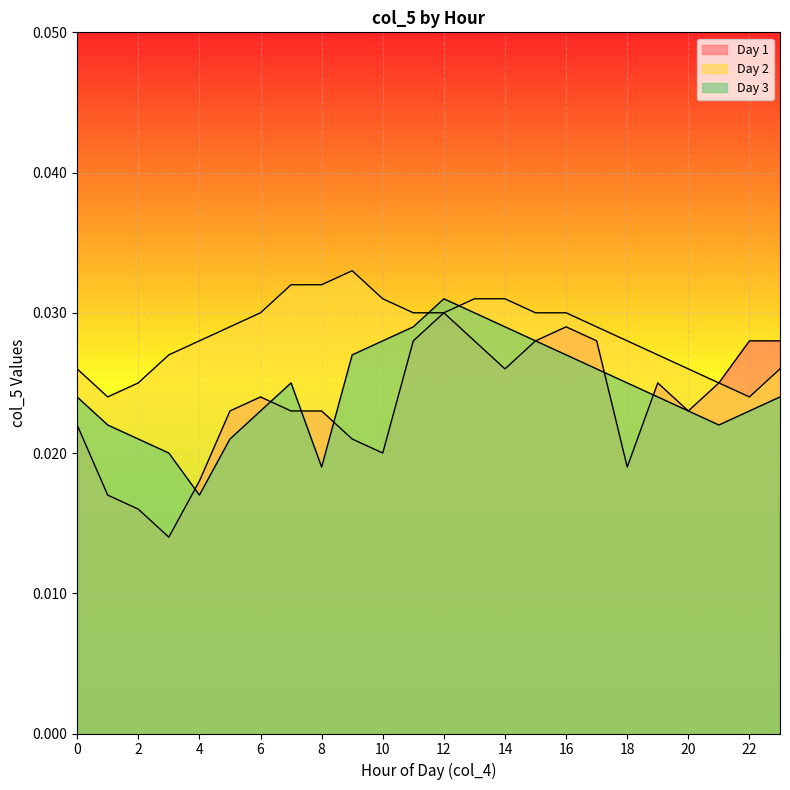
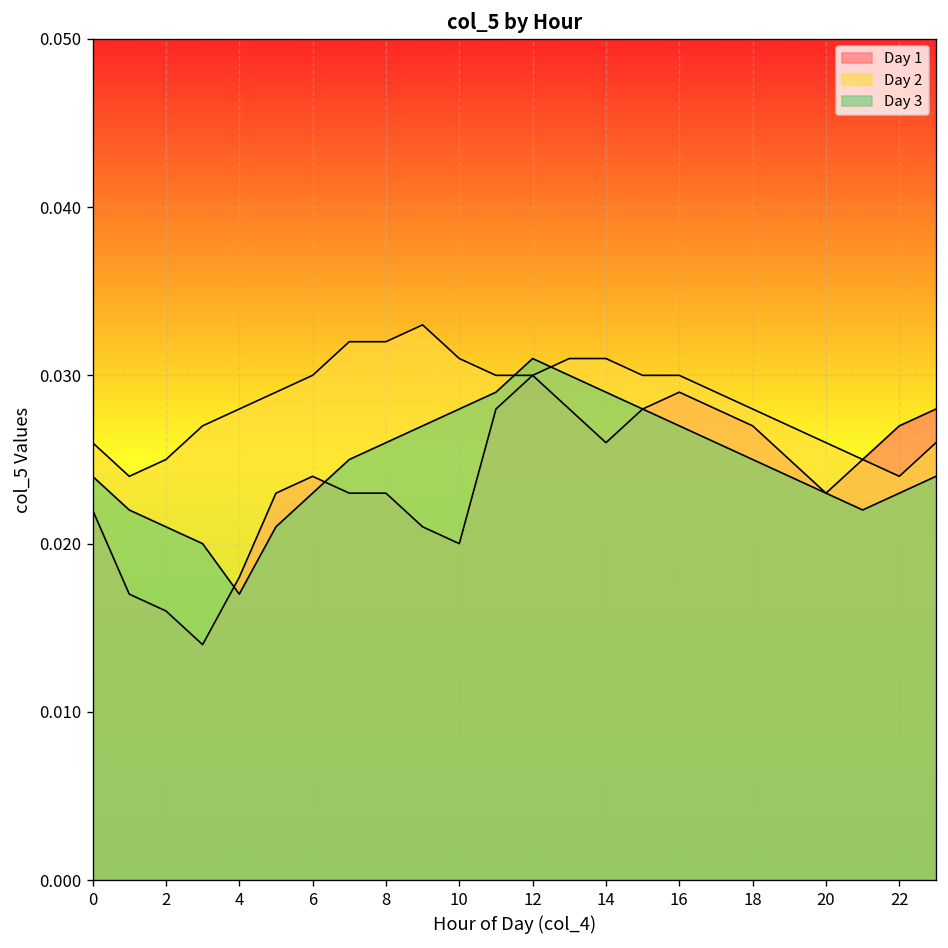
Day 3, 8: 0.019 -> 0.026
Day 1, 18: 0.019 -> 0.027
Day 1, 22: 0.028 -> 0.027
